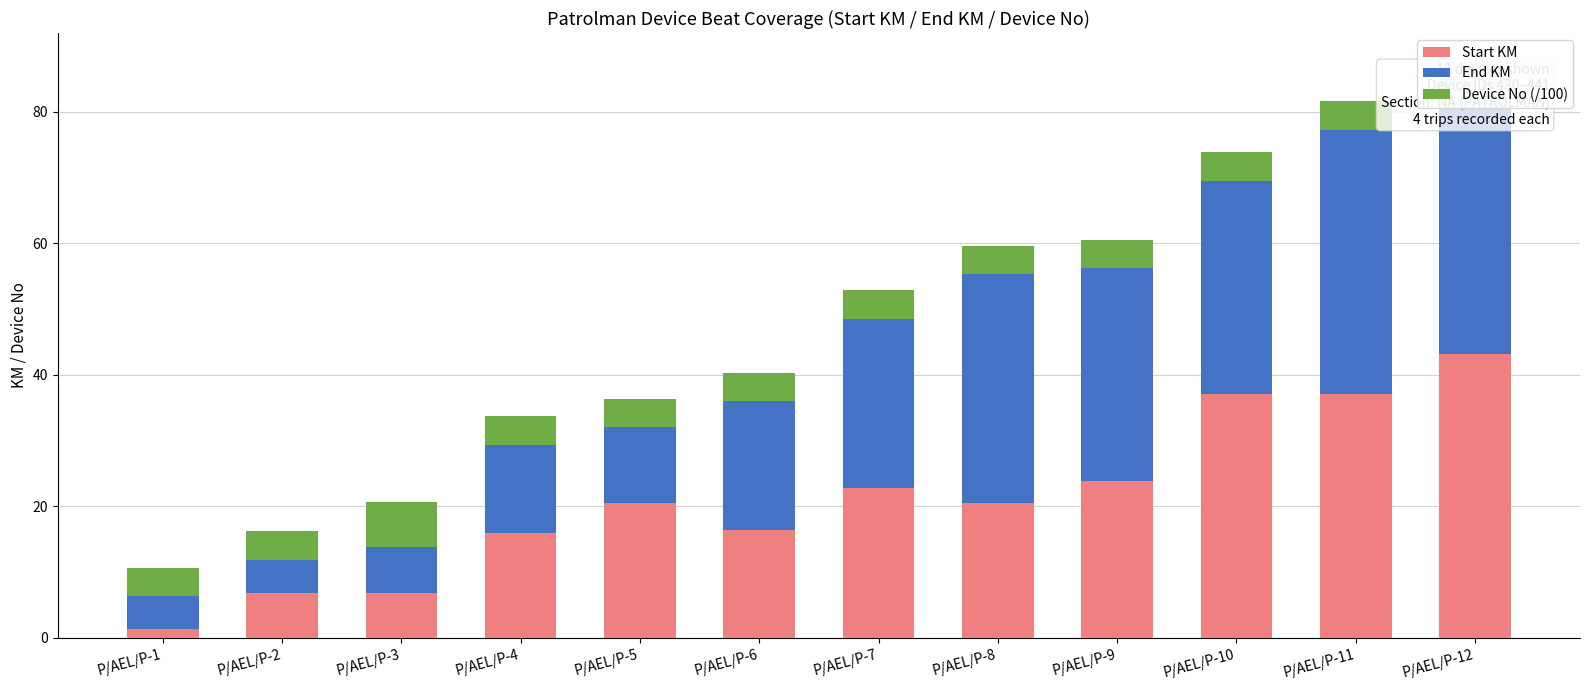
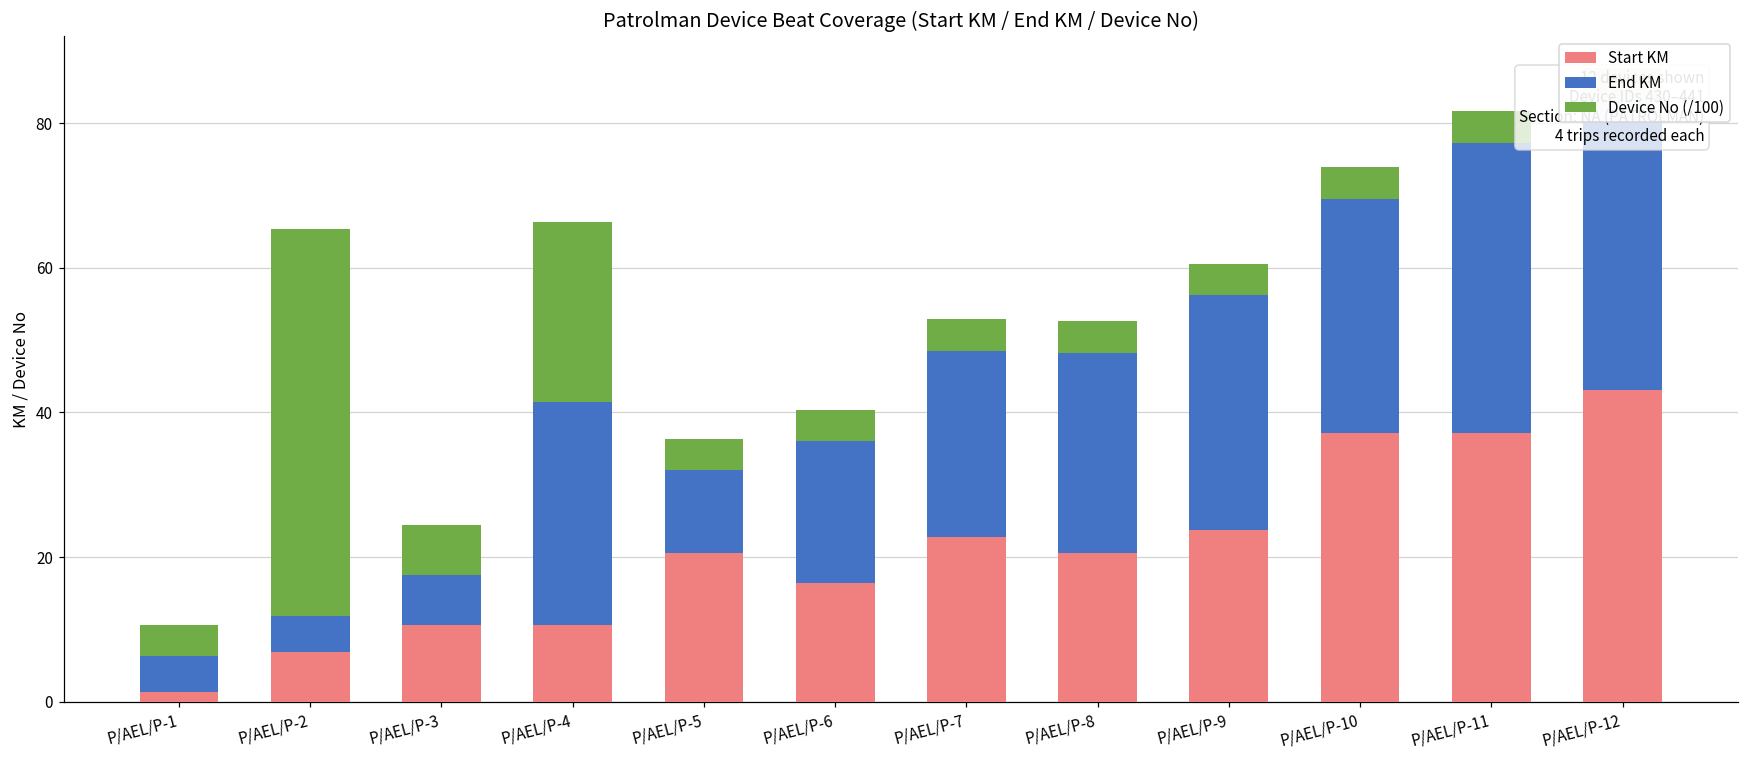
Device No (/100), P/AEL/P-2: 4 -> 53
Start KM, P/AEL/P-3: 7 -> 11
Start KM, P/AEL/P-4: 16 -> 11
End KM, P/AEL/P-4: 14 -> 31
Device No (/100), P/AEL/P-4: 4 -> 25
End KM, P/AEL/P-8: 35 -> 28
